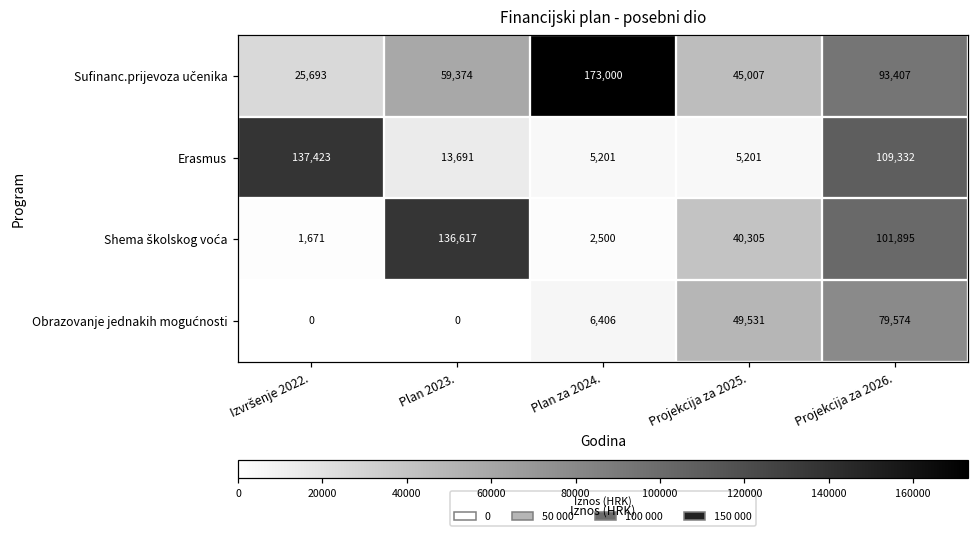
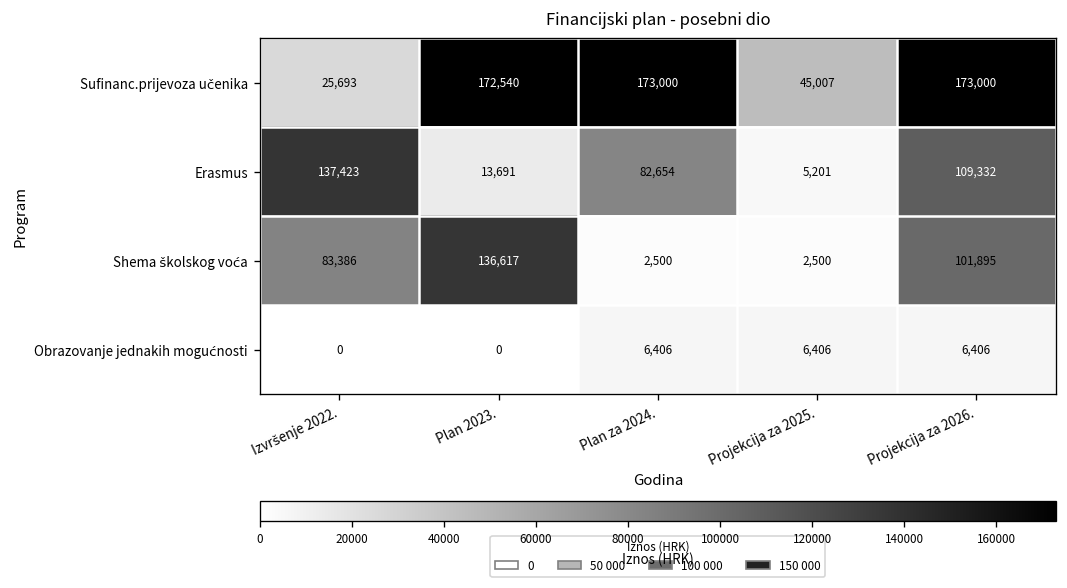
Sufinanc.prijevoza učenika, Plan 2023.: 59,374 -> 172,540
Sufinanc.prijevoza učenika, Projekcija za 2026.: 93,407 -> 173,000
Erasmus, Plan za 2024.: 5,201 -> 82,654
Shema školskog voća, Izvršenje 2022.: 1,671 -> 83,386
Shema školskog voća, Projekcija za 2025.: 40,305 -> 2,500
Obrazovanje jednakih mogućnosti, Projekcija za 2025.: 49,531 -> 6,406
Obrazovanje jednakih mogućnosti, Projekcija za 2026.: 79,574 -> 6,406
